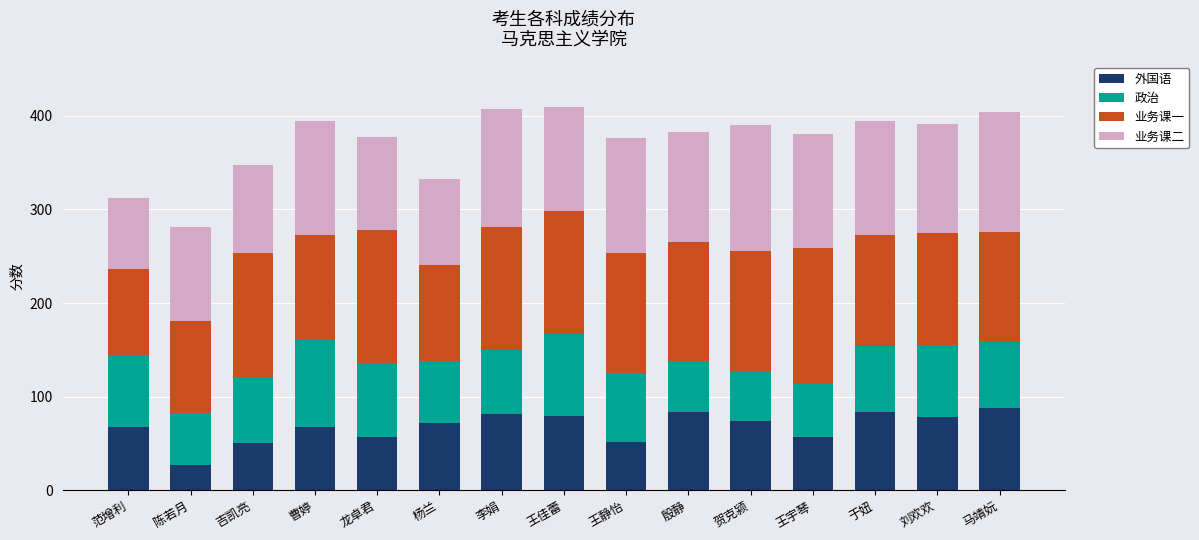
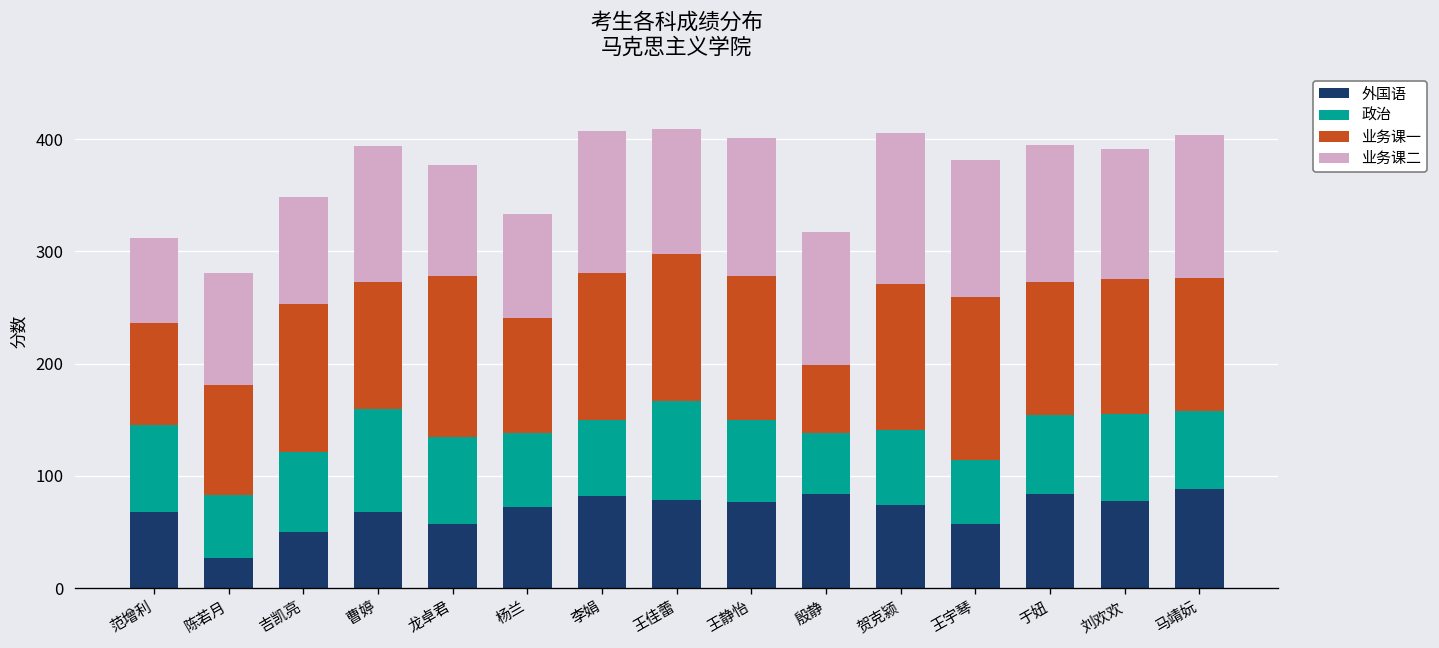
外国语, 王静怡: 50 -> 80
业务课一, 殷静: 130 -> 60
政治, 贺克颍: 50 -> 70
